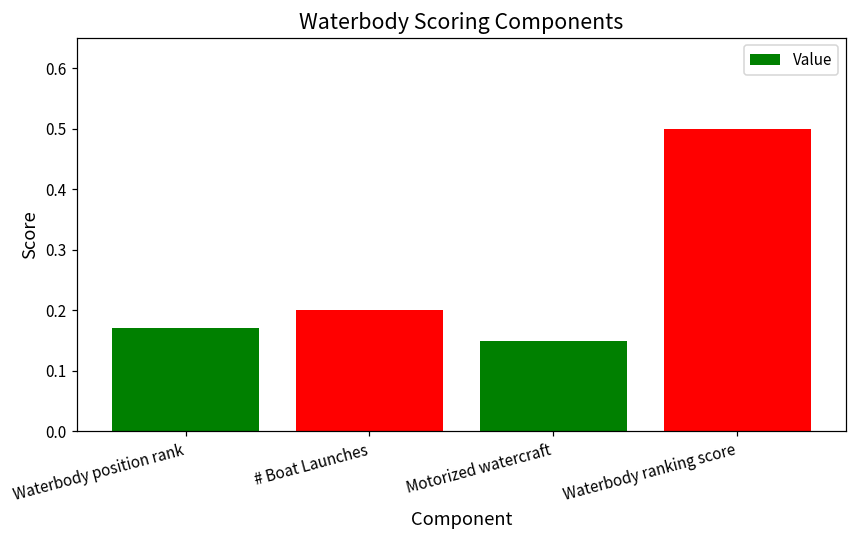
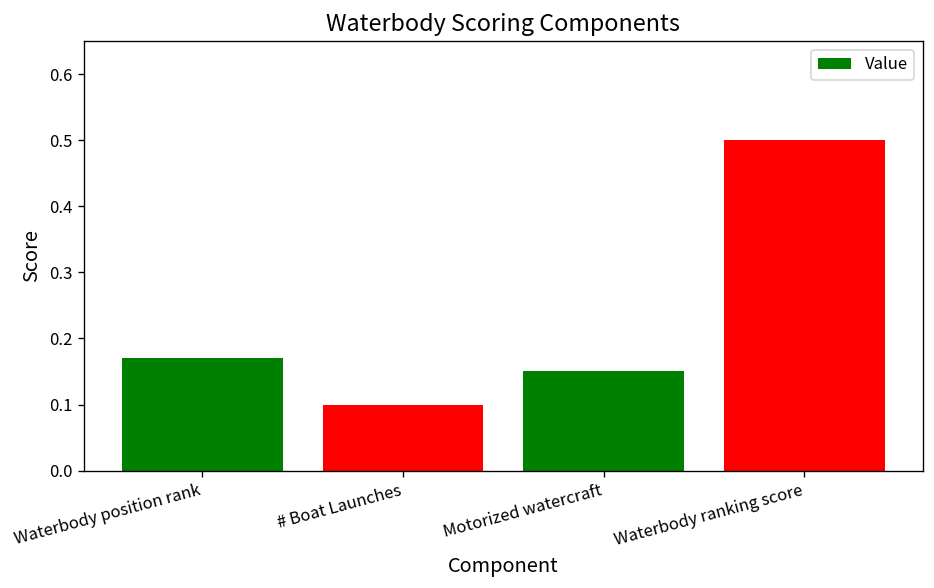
# Boat Launches: 0.2 -> 0.1
